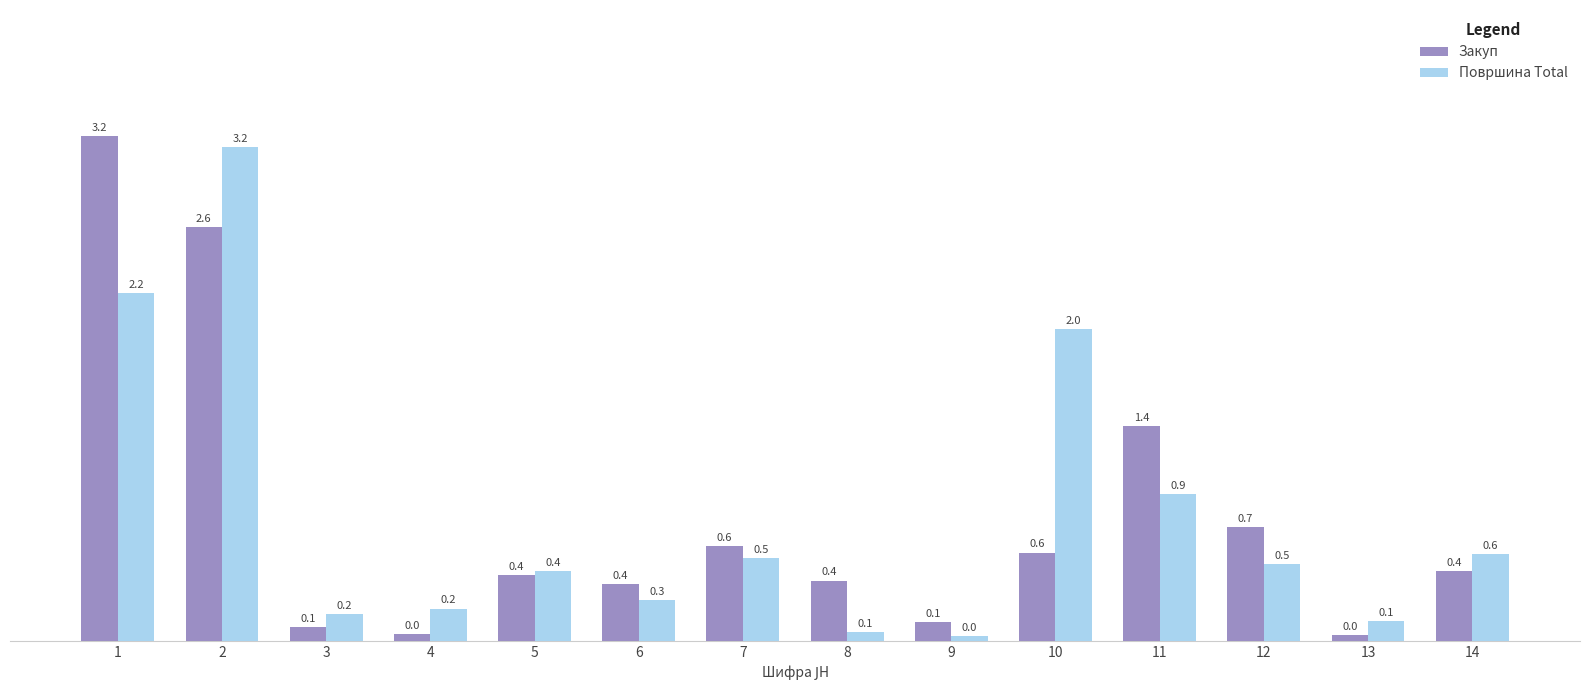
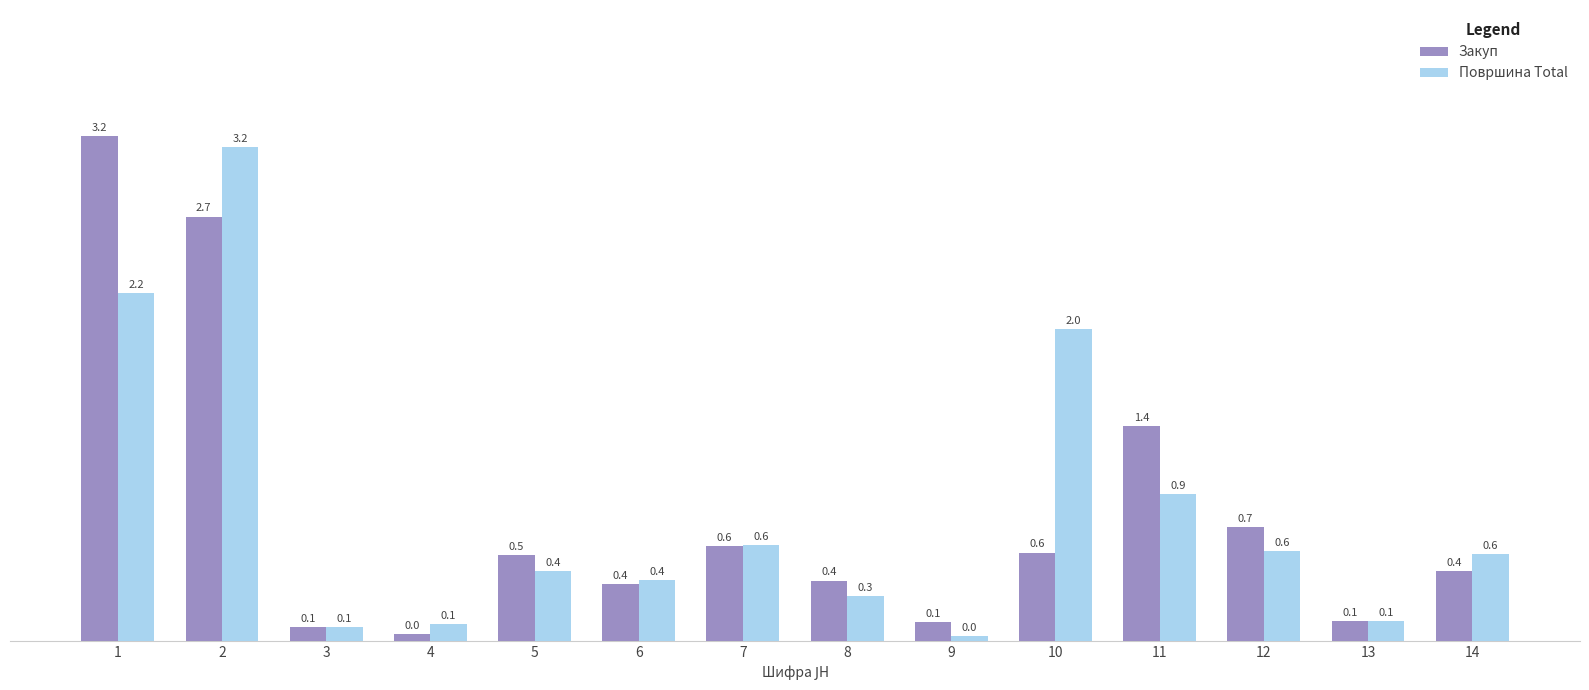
Закуп, 2: 2.6 -> 2.7
Површина Total, 3: 0.2 -> 0.1
Површина Total, 4: 0.2 -> 0.1
Закуп, 5: 0.4 -> 0.5
Површина Total, 6: 0.3 -> 0.4
Површина Total, 7: 0.5 -> 0.6
Површина Total, 8: 0.1 -> 0.3
Површина Total, 12: 0.5 -> 0.6
Закуп, 13: 0.0 -> 0.1
